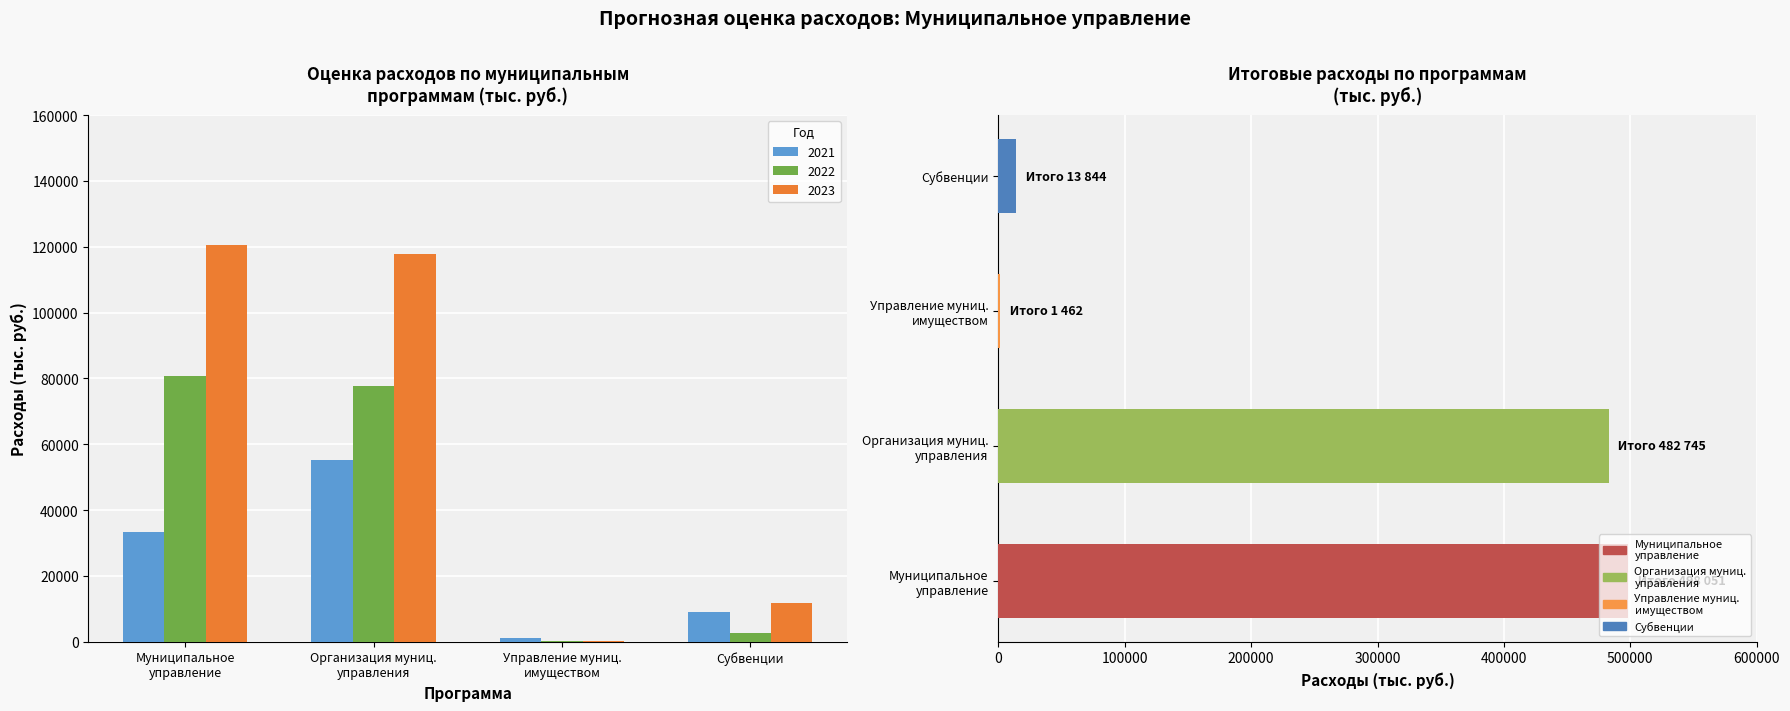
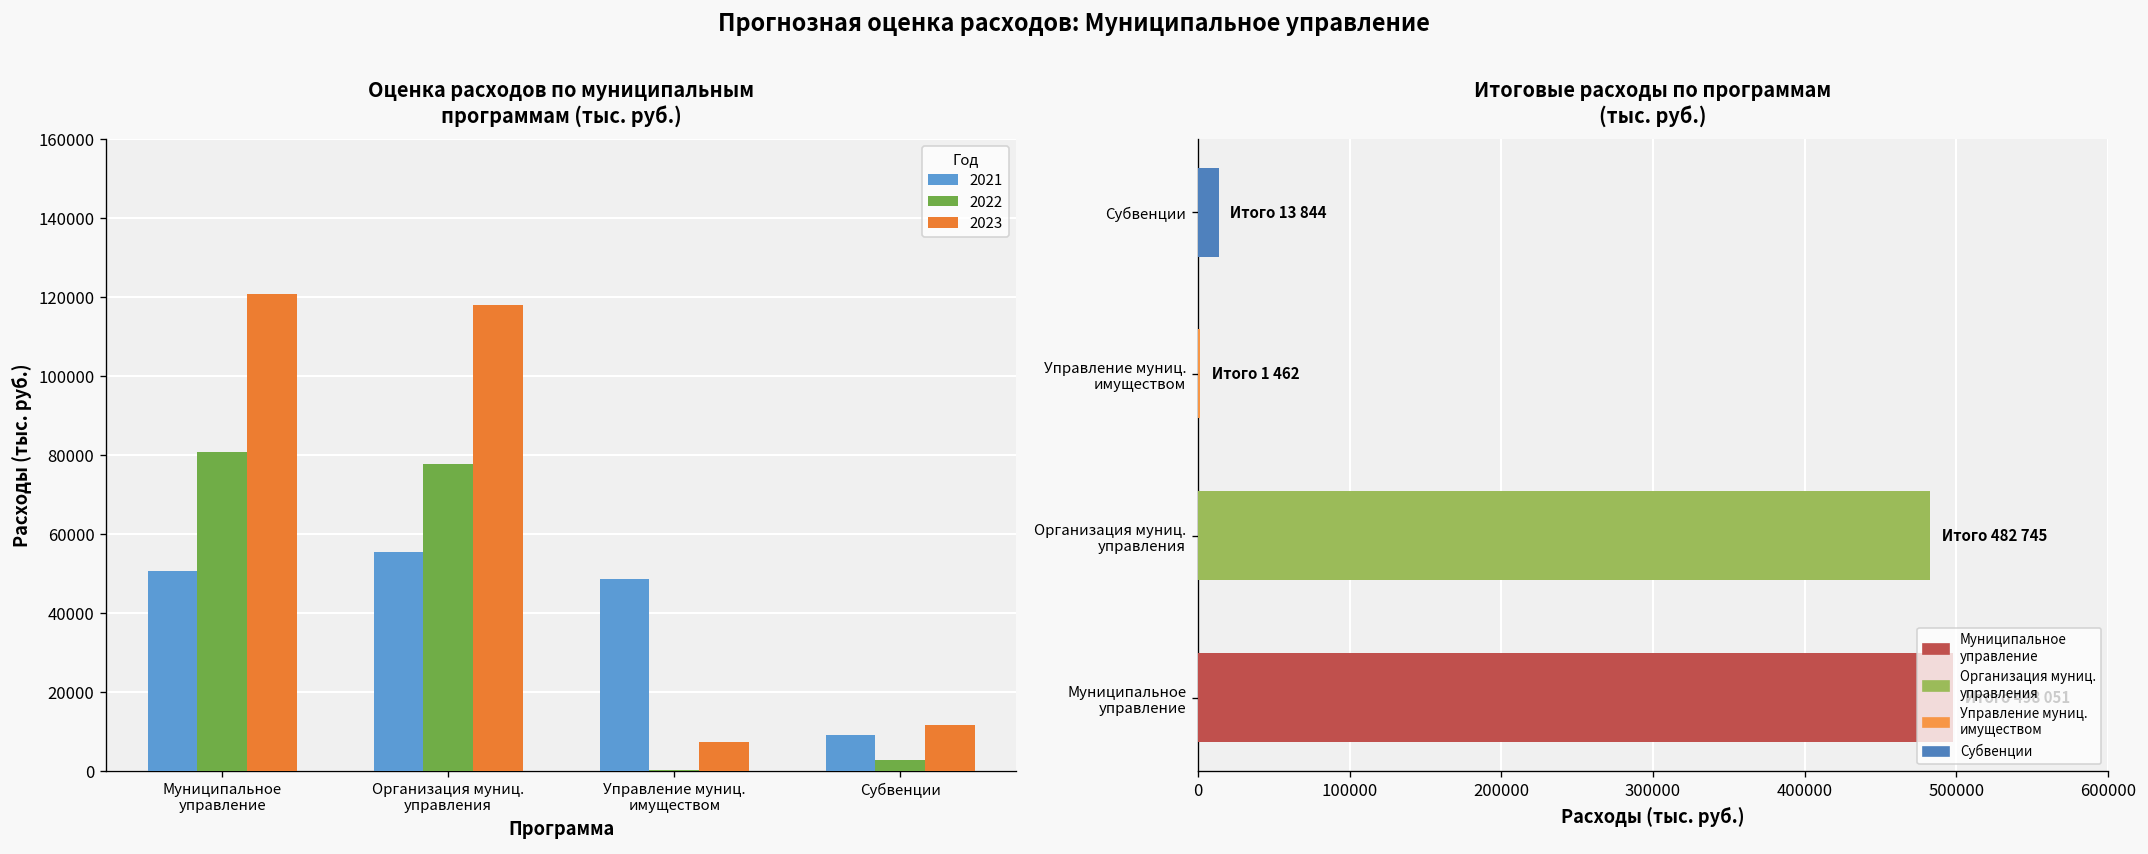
Оценка расходов по муниципальным программам (тыс. руб.), 2021, Муниципальное управление: 33000 -> 51000
Оценка расходов по муниципальным программам (тыс. руб.), 2021, Управление муниц. имуществом: 1000 -> 49000
Оценка расходов по муниципальным программам (тыс. руб.), 2023, Управление муниц. имуществом: 0 -> 7000
